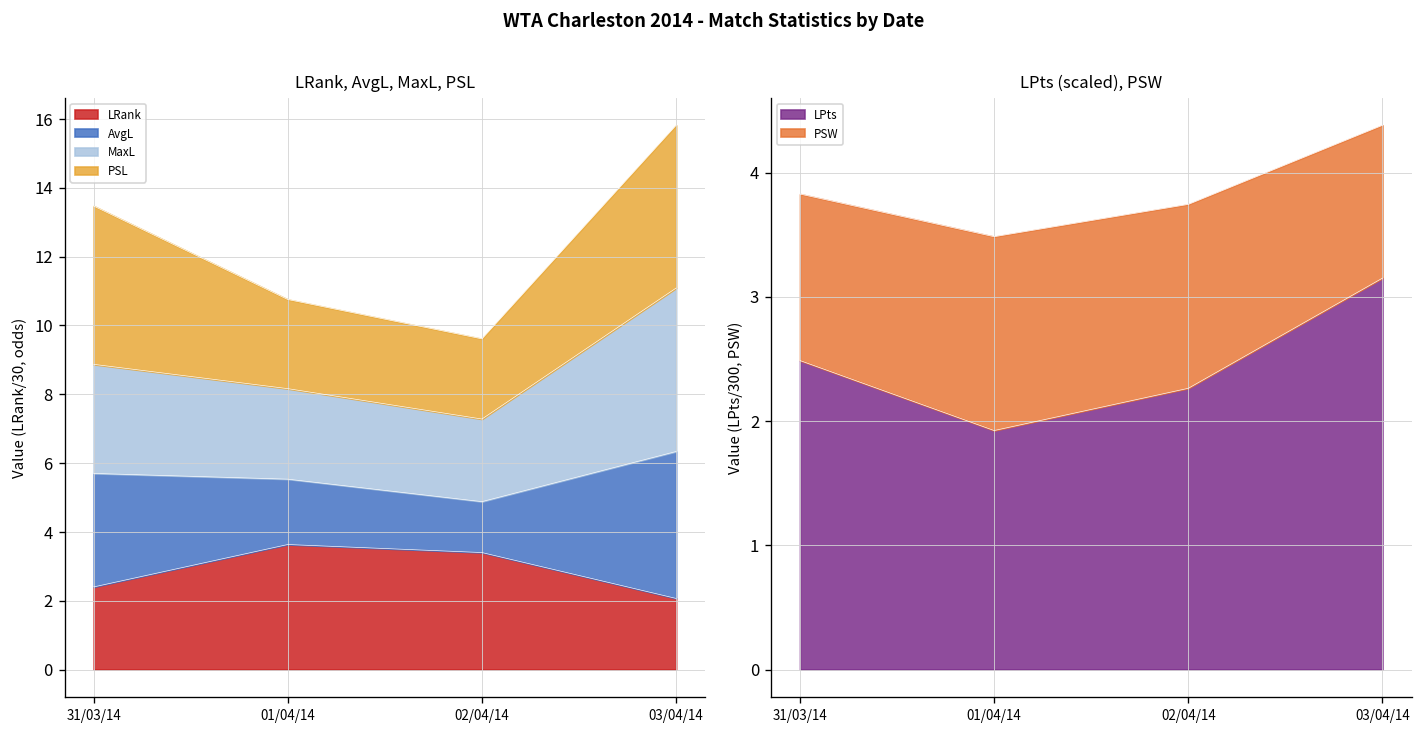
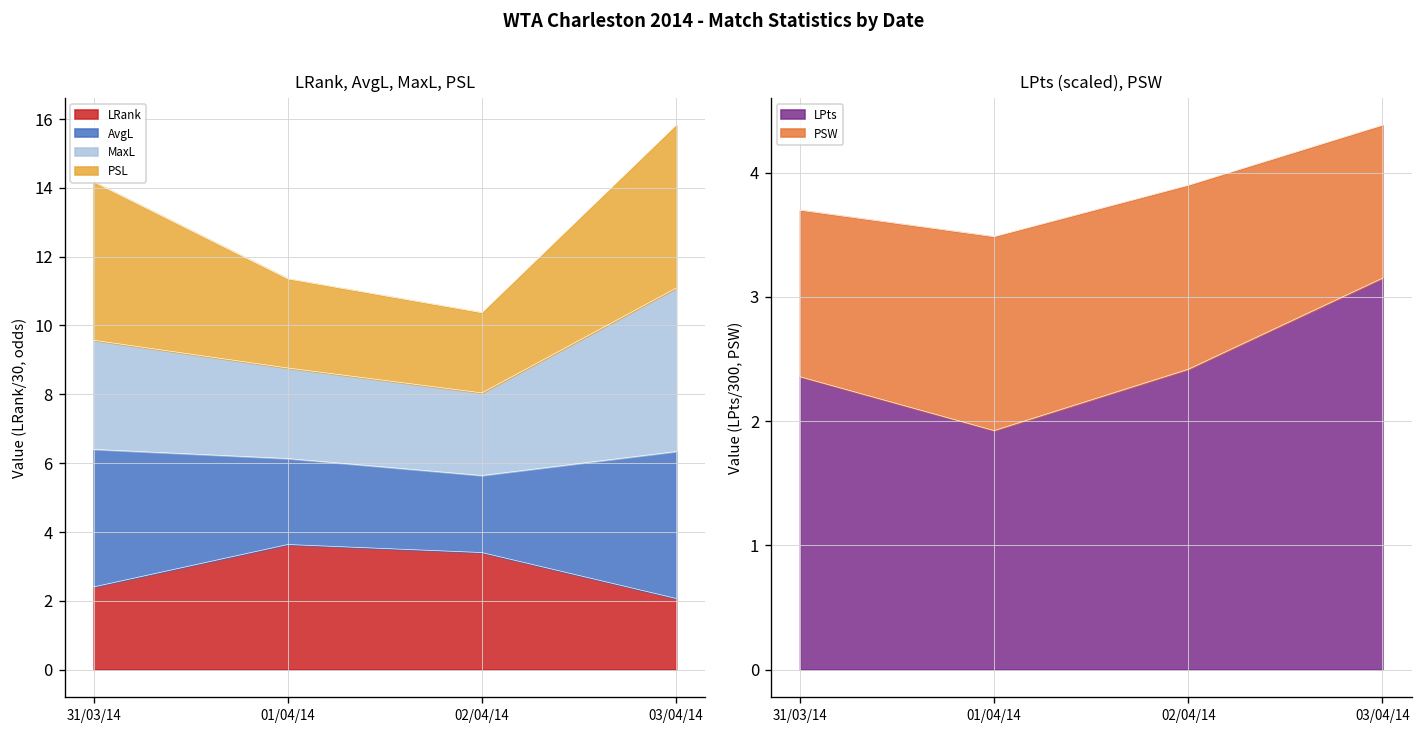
LRank, AvgL, MaxL, PSL, AvgL, 31/03/14: 3.3 -> 4.0
LRank, AvgL, MaxL, PSL, AvgL, 01/04/14: 1.9 -> 2.5
LRank, AvgL, MaxL, PSL, AvgL, 02/04/14: 1.5 -> 2.2
LPts (scaled), PSW, LPts, 31/03/14: 2.49 -> 2.36
LPts (scaled), PSW, LPts, 02/04/14: 2.26 -> 2.42
